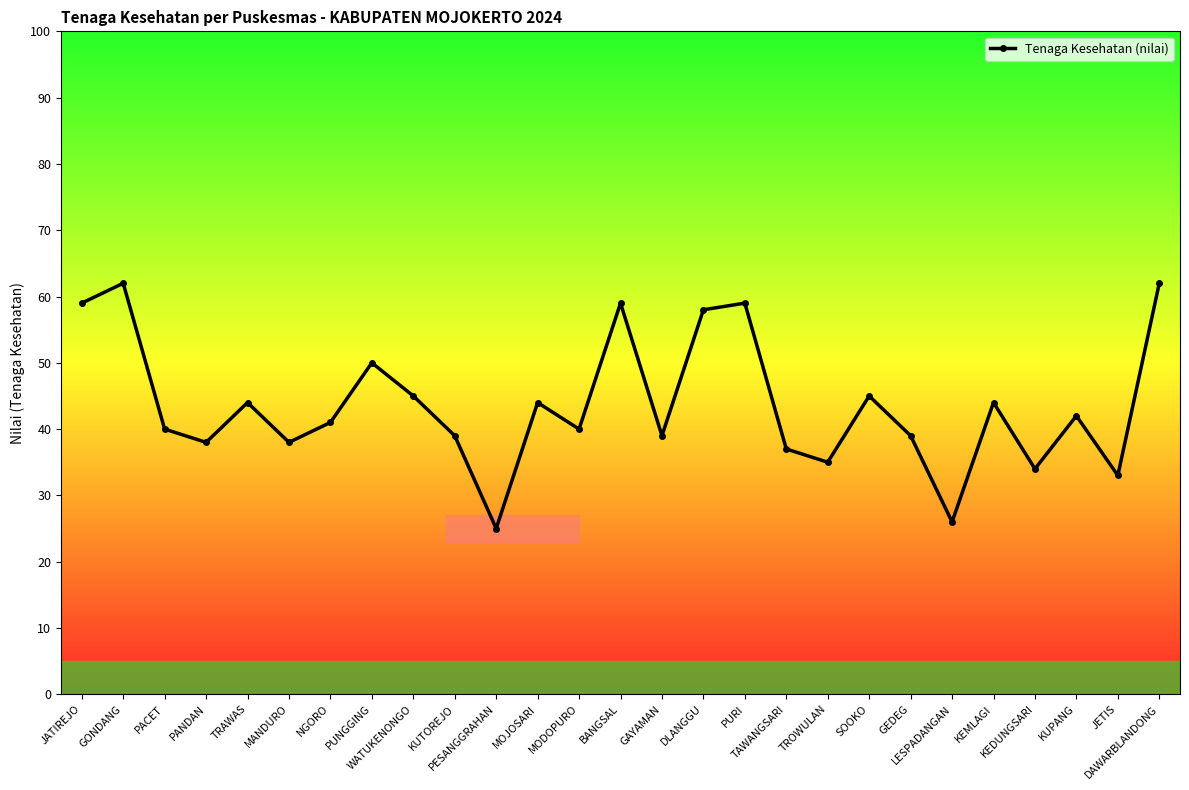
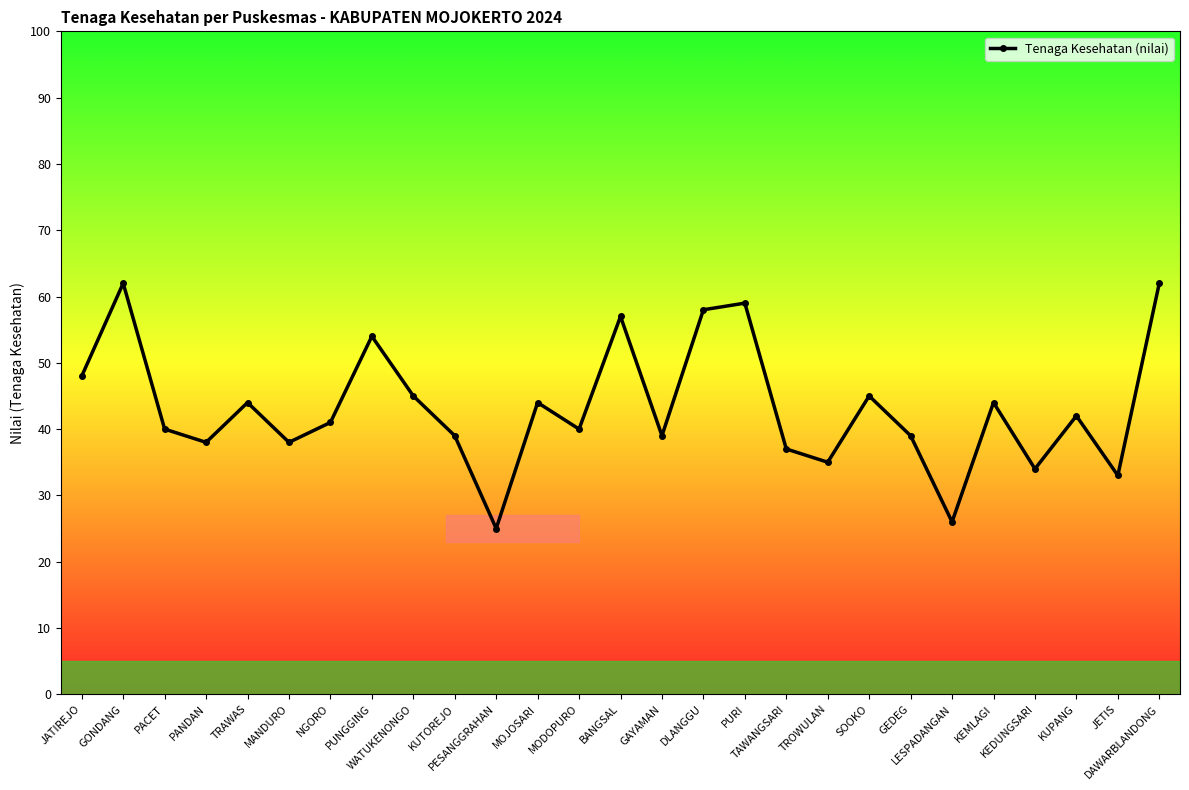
JATIREJO: 59 -> 48
PUNGGING: 50 -> 54
BANGSAL: 59 -> 57
